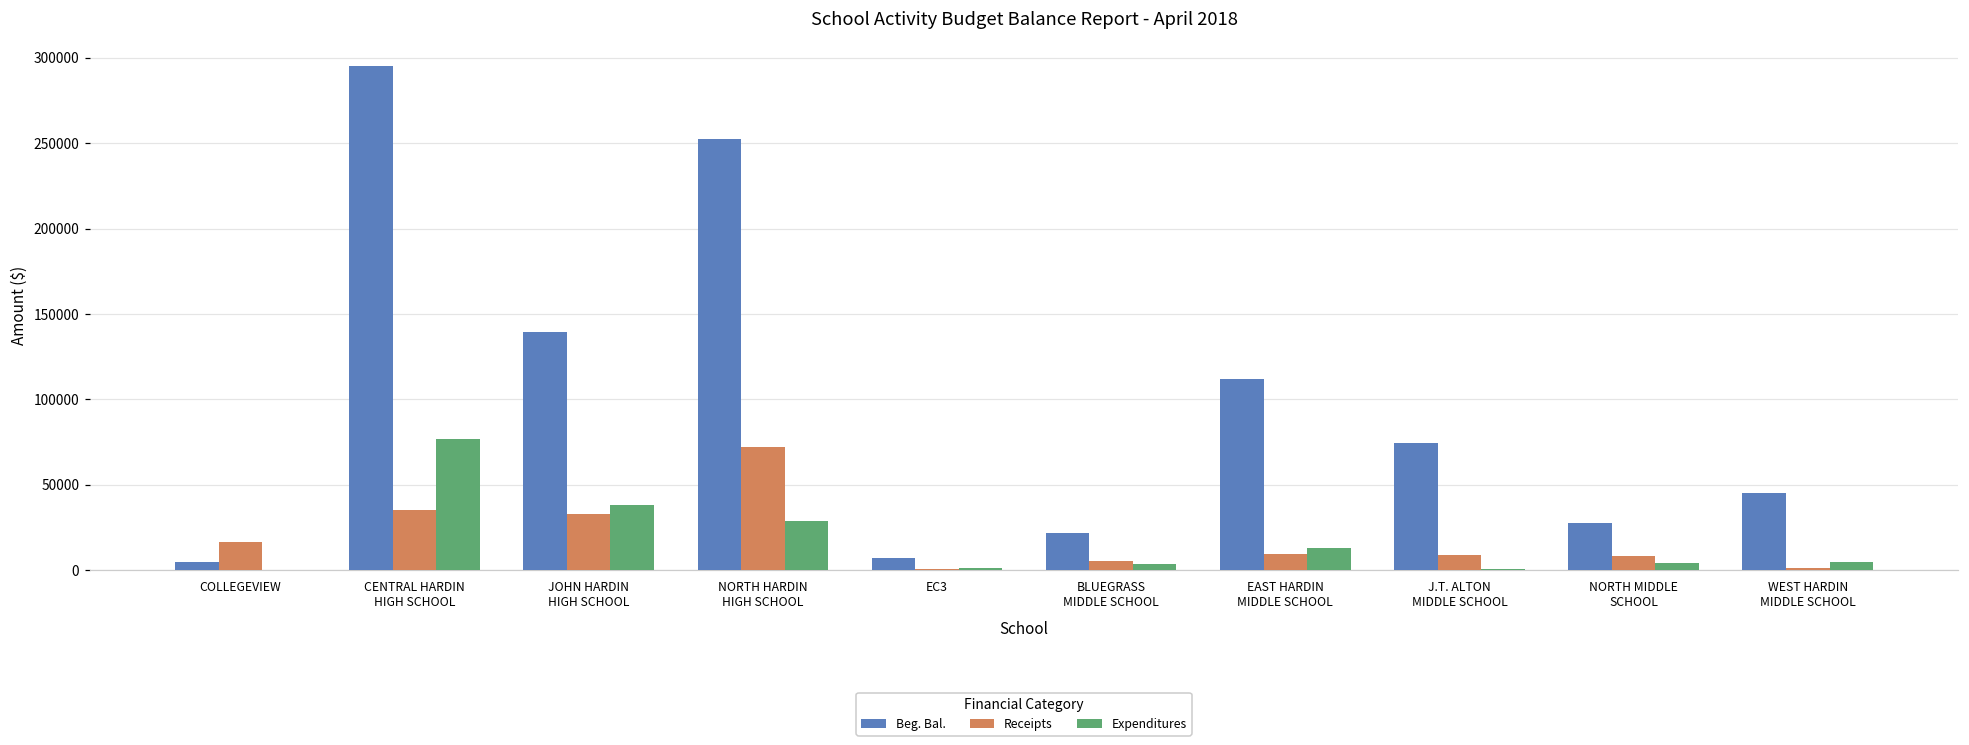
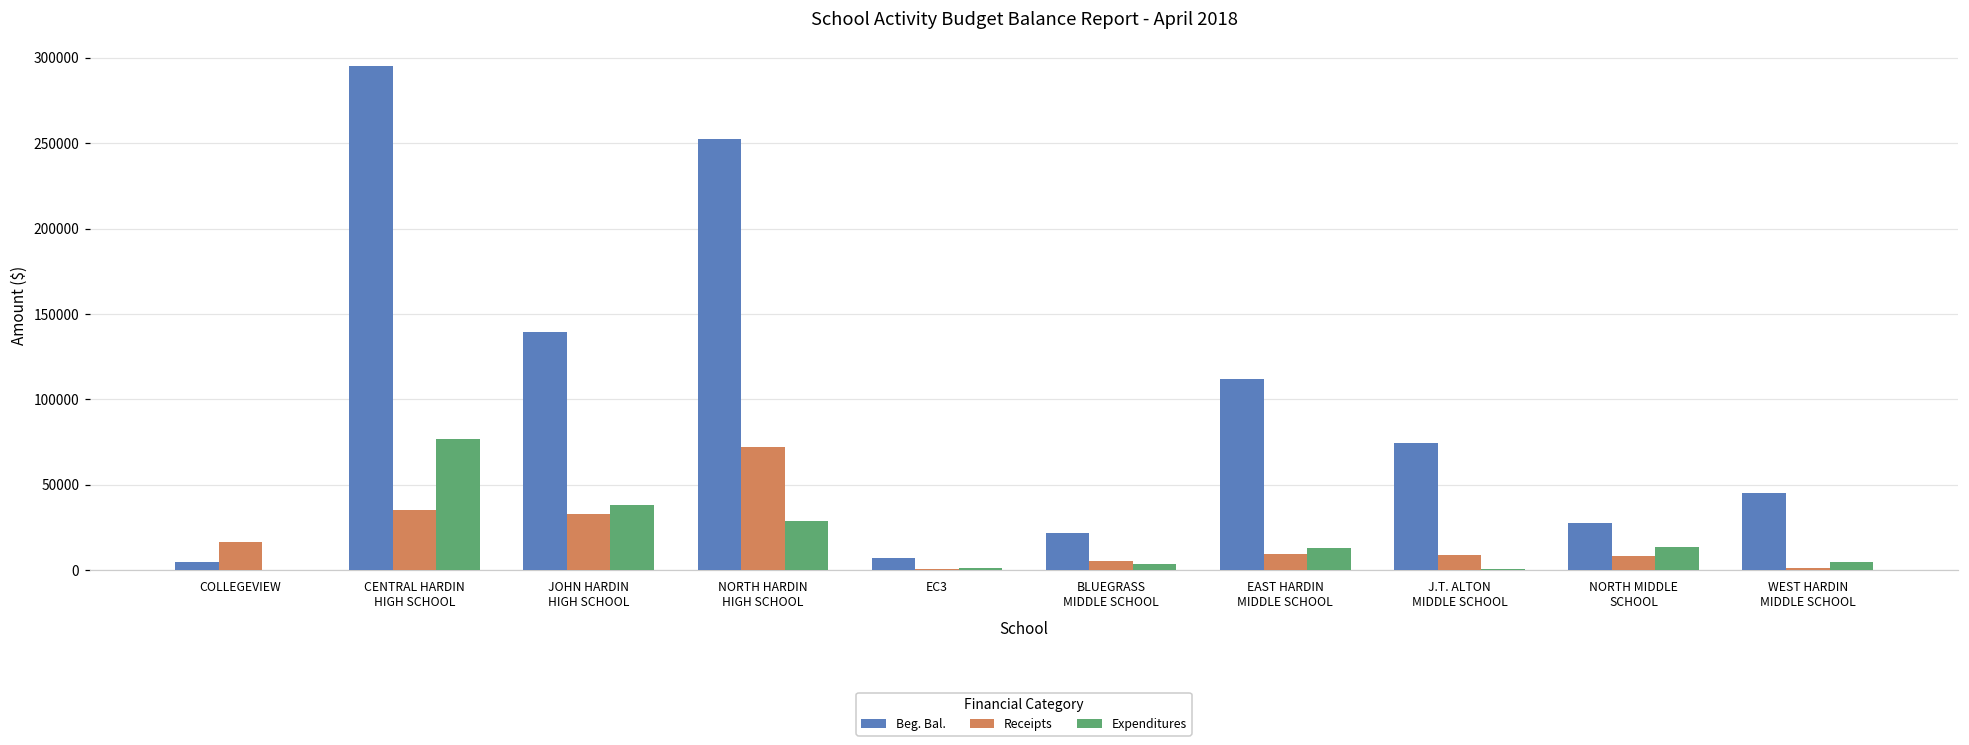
Expenditures, NORTH MIDDLE SCHOOL: 4000 -> 14000
